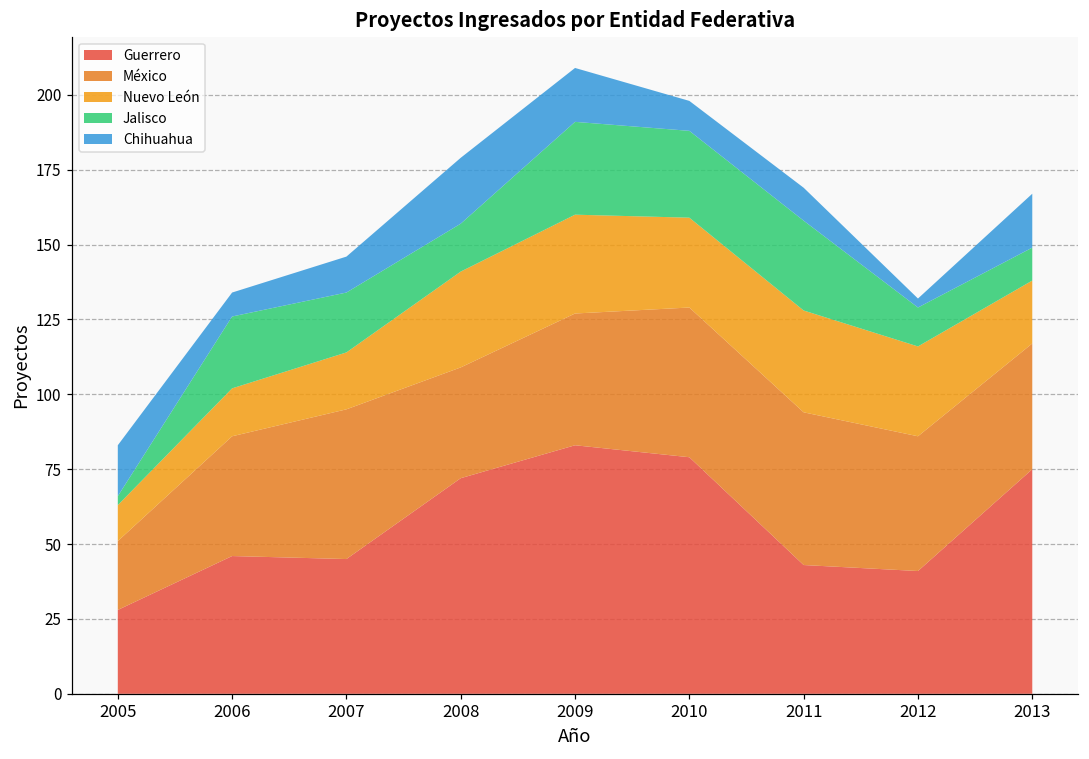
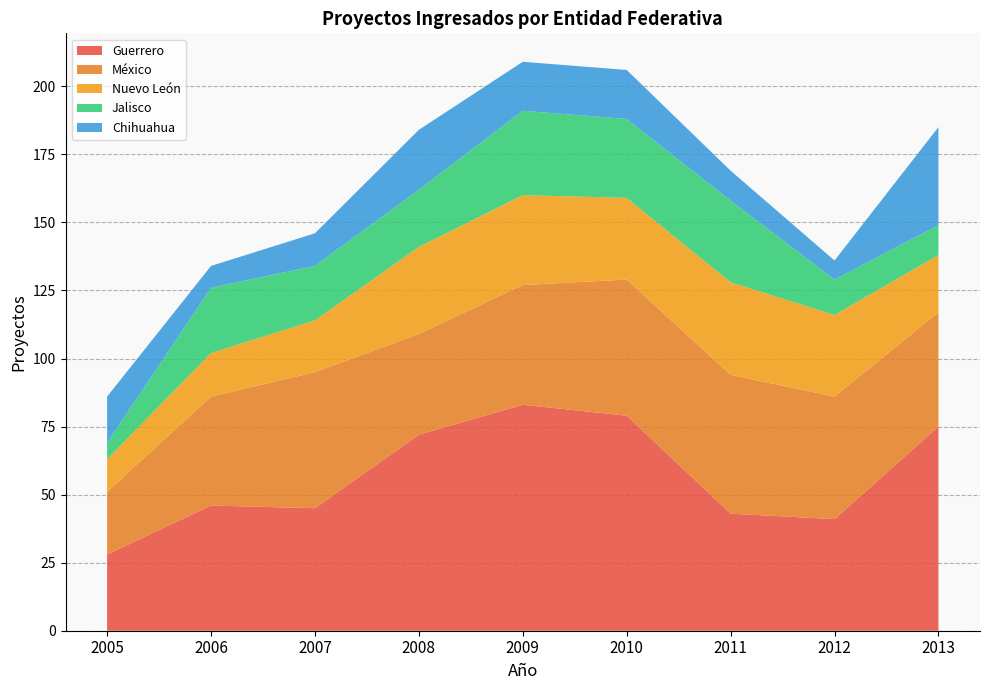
Jalisco, 2005: 3 -> 6
Jalisco, 2008: 16 -> 21
Chihuahua, 2010: 10 -> 18
Chihuahua, 2012: 3 -> 7
Chihuahua, 2013: 18 -> 36
